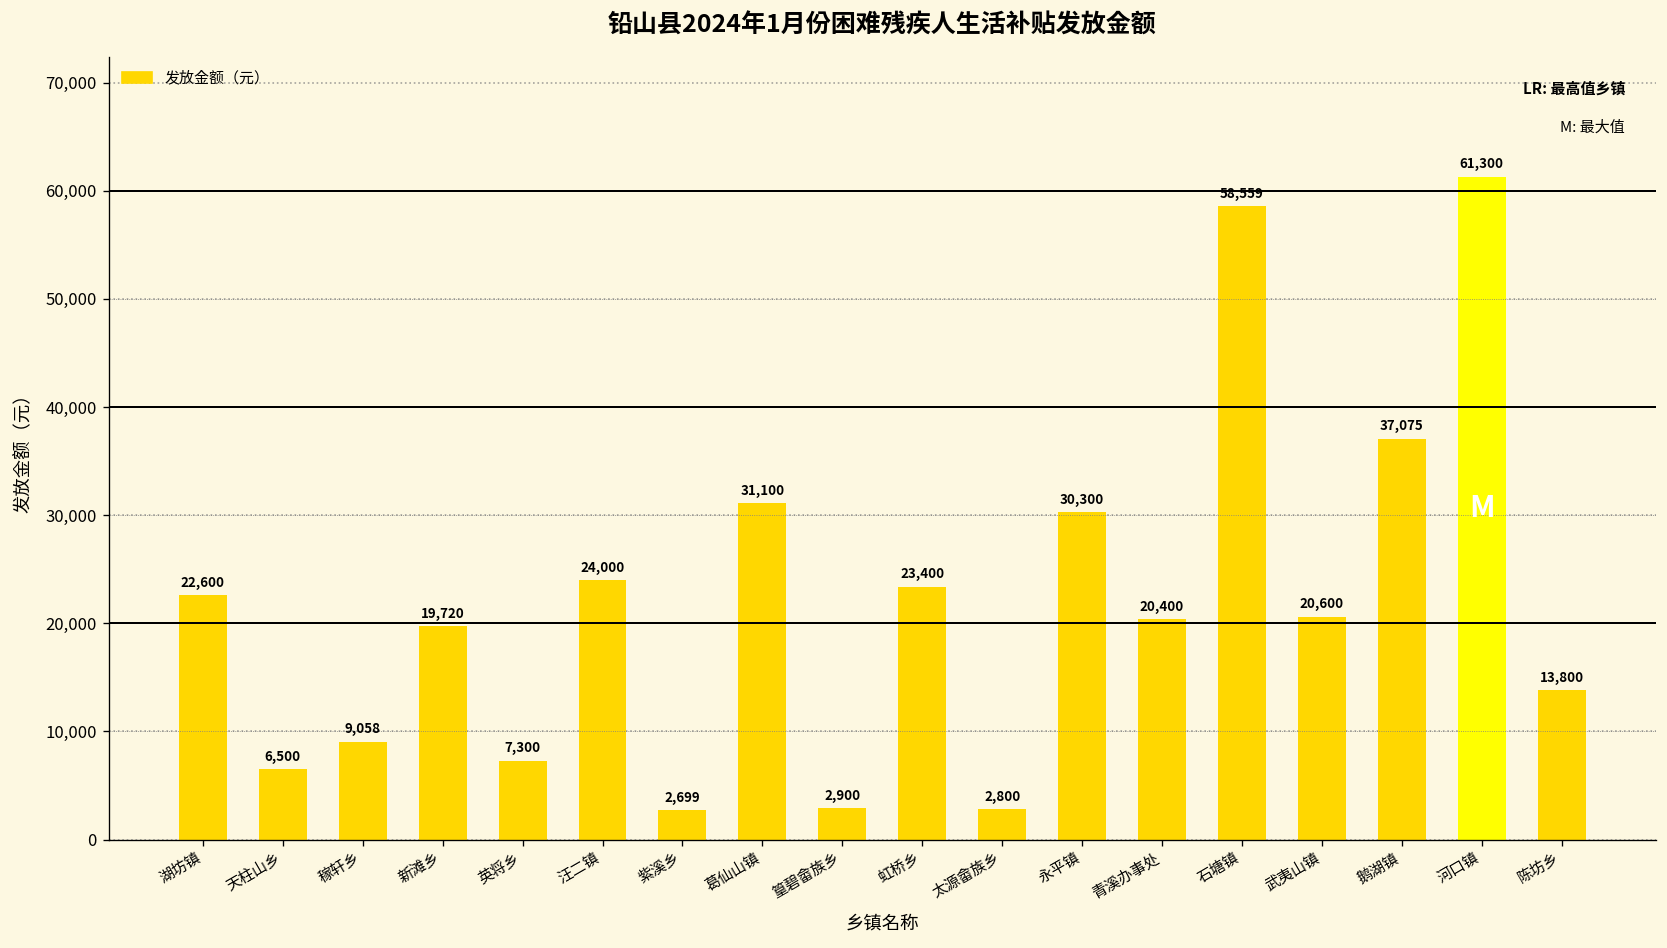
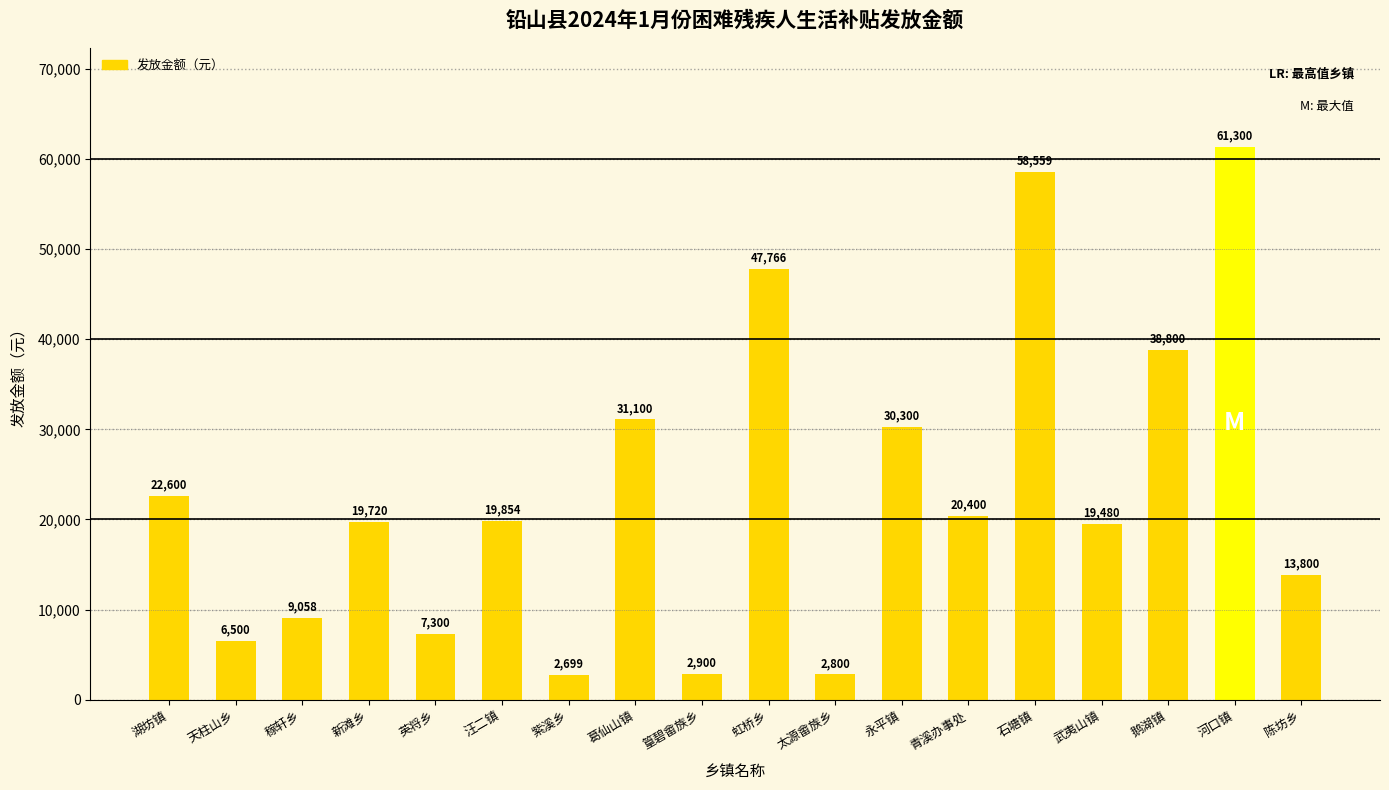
汪二镇: 24,000 -> 19,854
虹桥乡: 23,400 -> 47,766
武夷山镇: 20,600 -> 19,480
鹅湖镇: 37,075 -> 38,800
